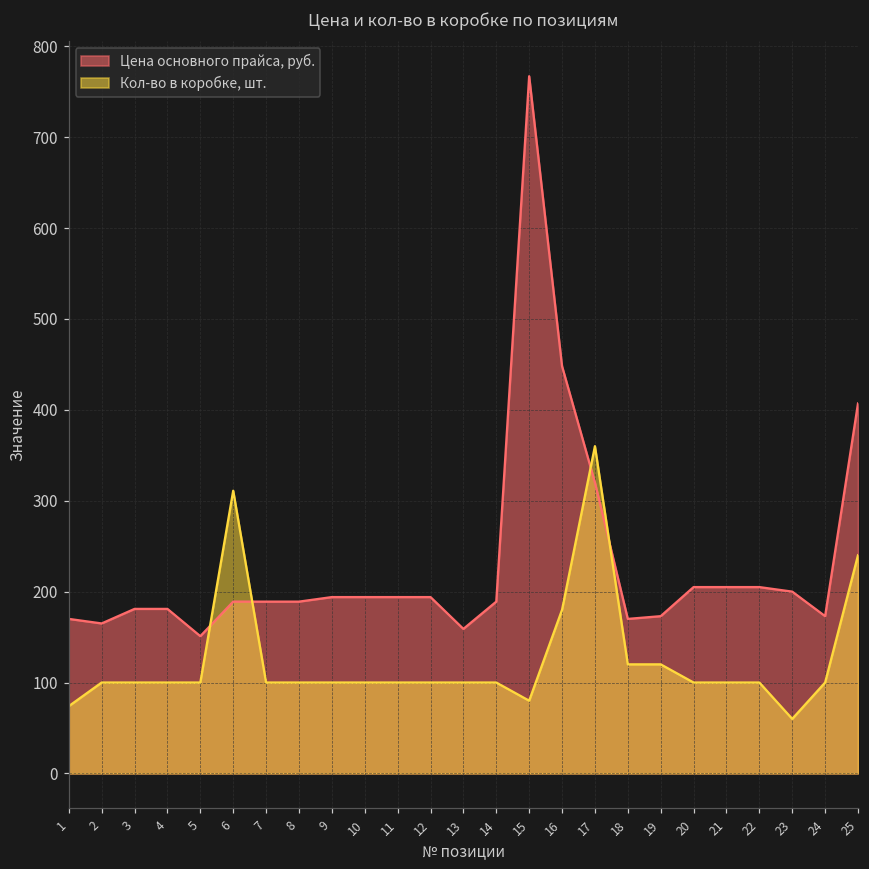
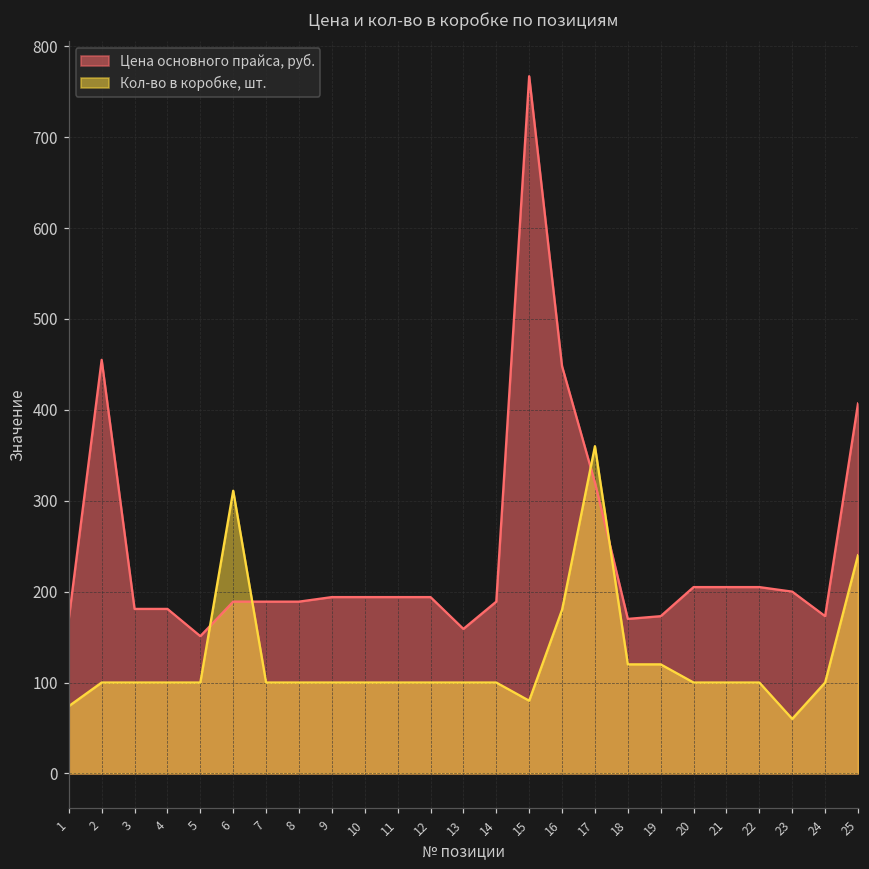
Цена основного прайса, руб., 2: 170 -> 460
